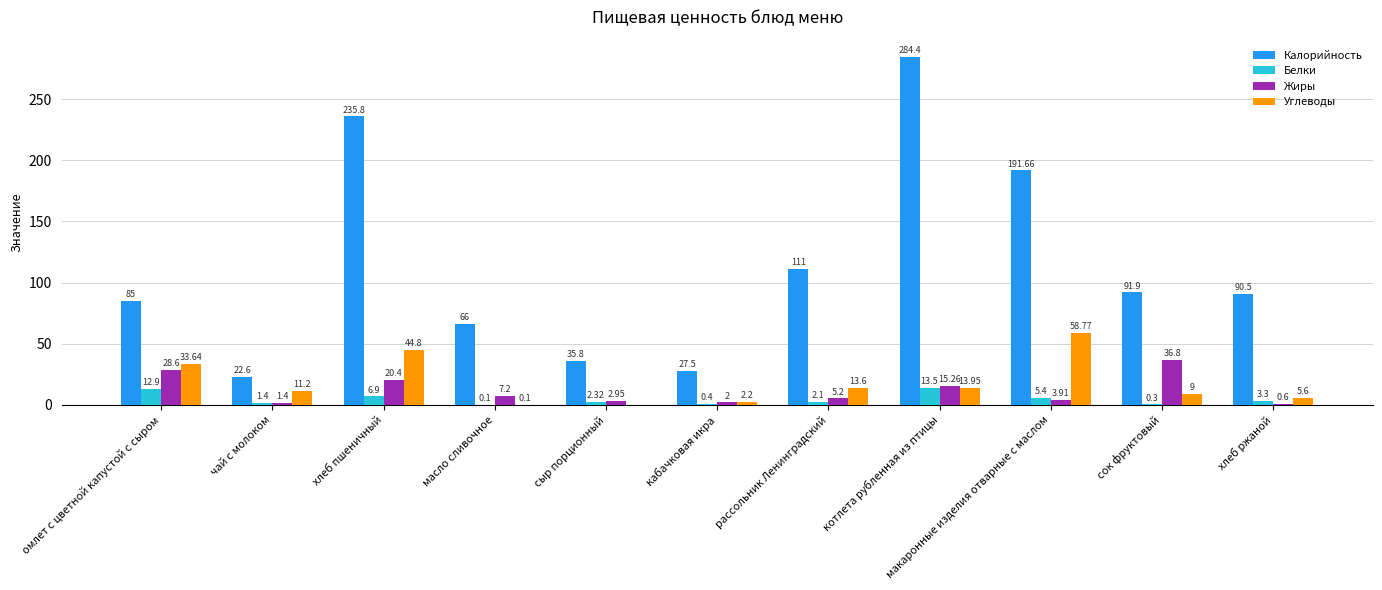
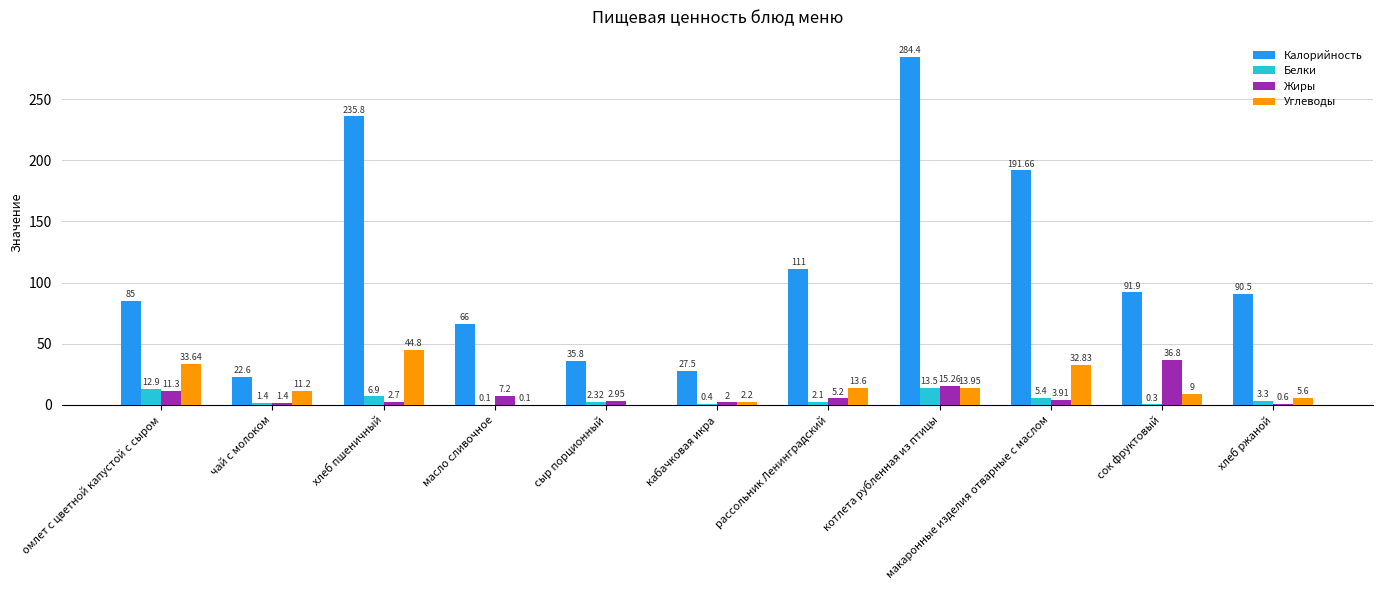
Жиры, омлет с цветной капустой с сыром: 28.6 -> 11.3
Жиры, хлеб пшеничный: 20.4 -> 2.7
Углеводы, макаронные изделия отварные с маслом: 58.77 -> 32.83
